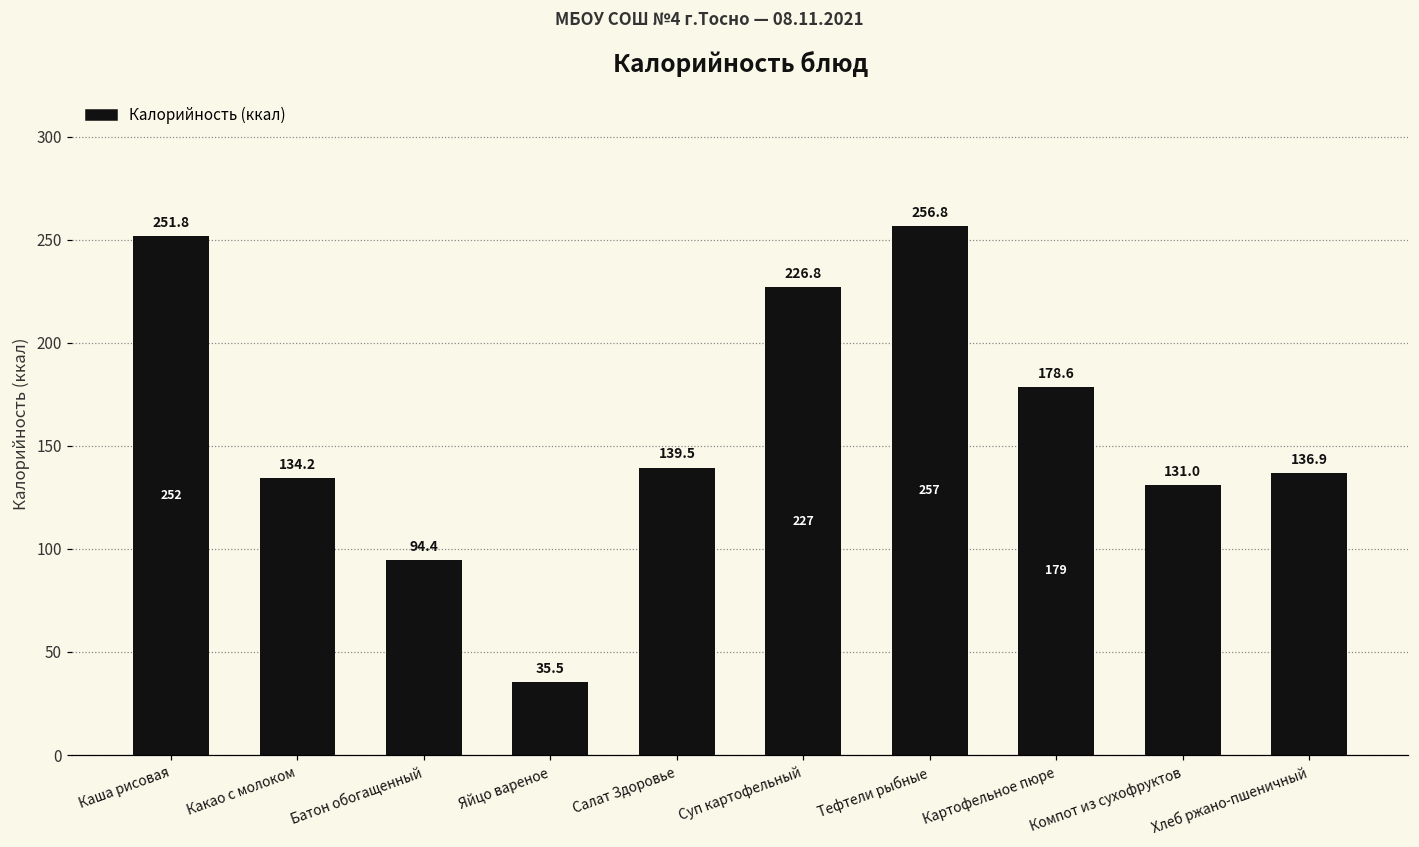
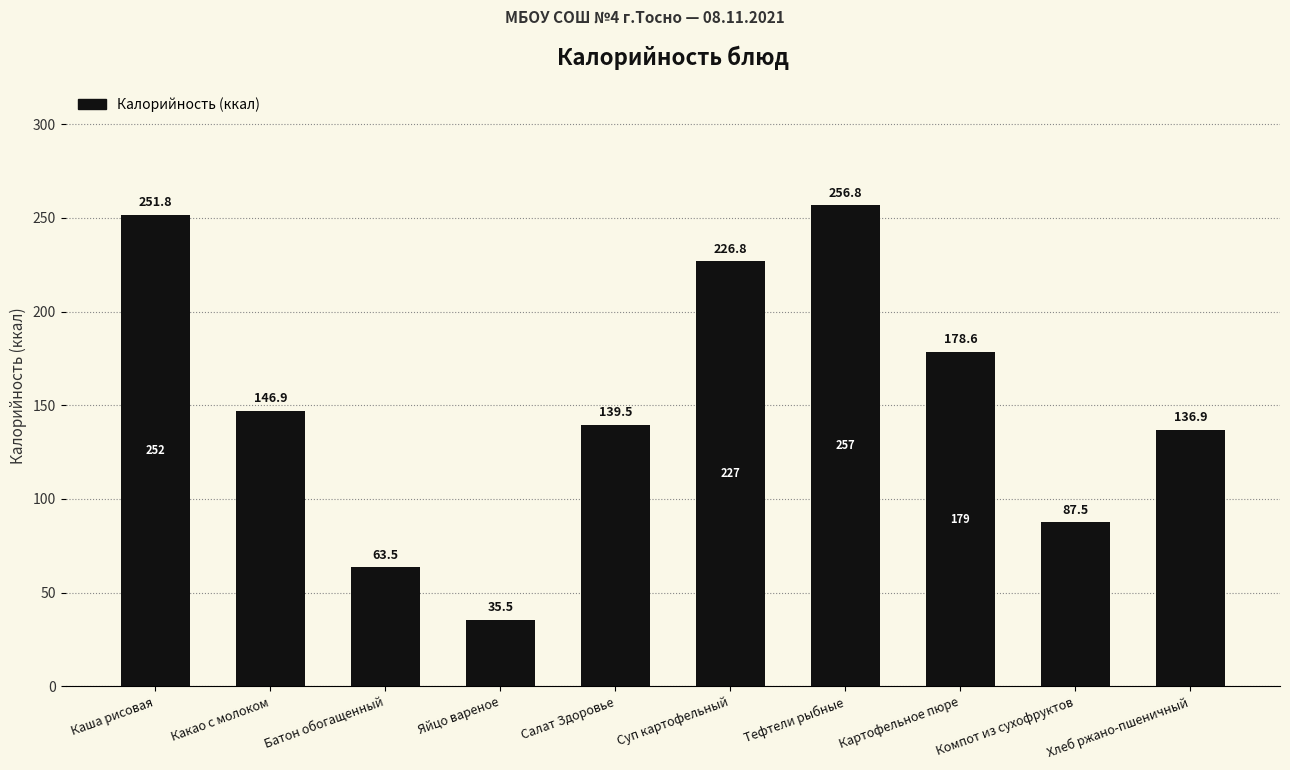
Какао с молоком: 134.2 -> 146.9
Батон обогащенный: 94.4 -> 63.5
Компот из сухофруктов: 131.0 -> 87.5
